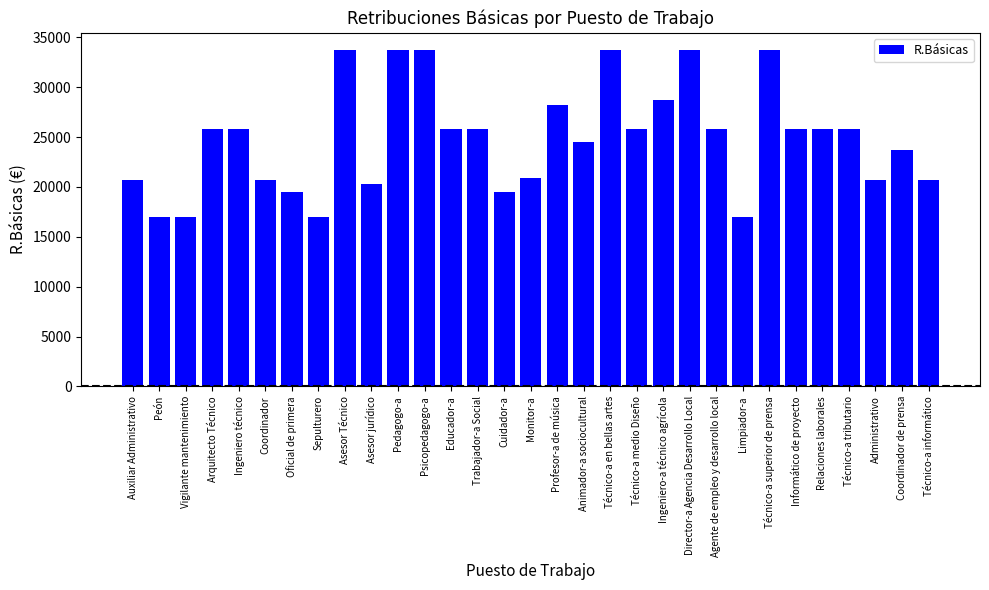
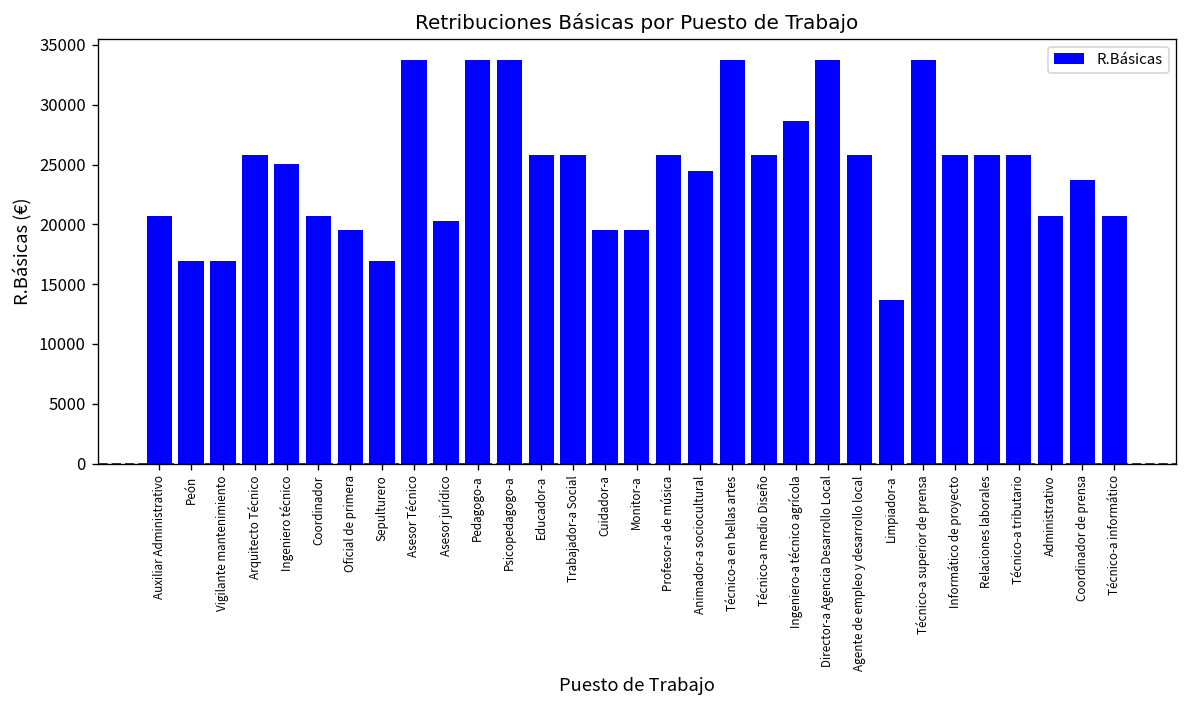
Ingeniero técnico: 26000 -> 25000
Monitor-a: 21000 -> 19000
Profesor-a de música: 28000 -> 26000
Limpiador-a: 17000 -> 14000
